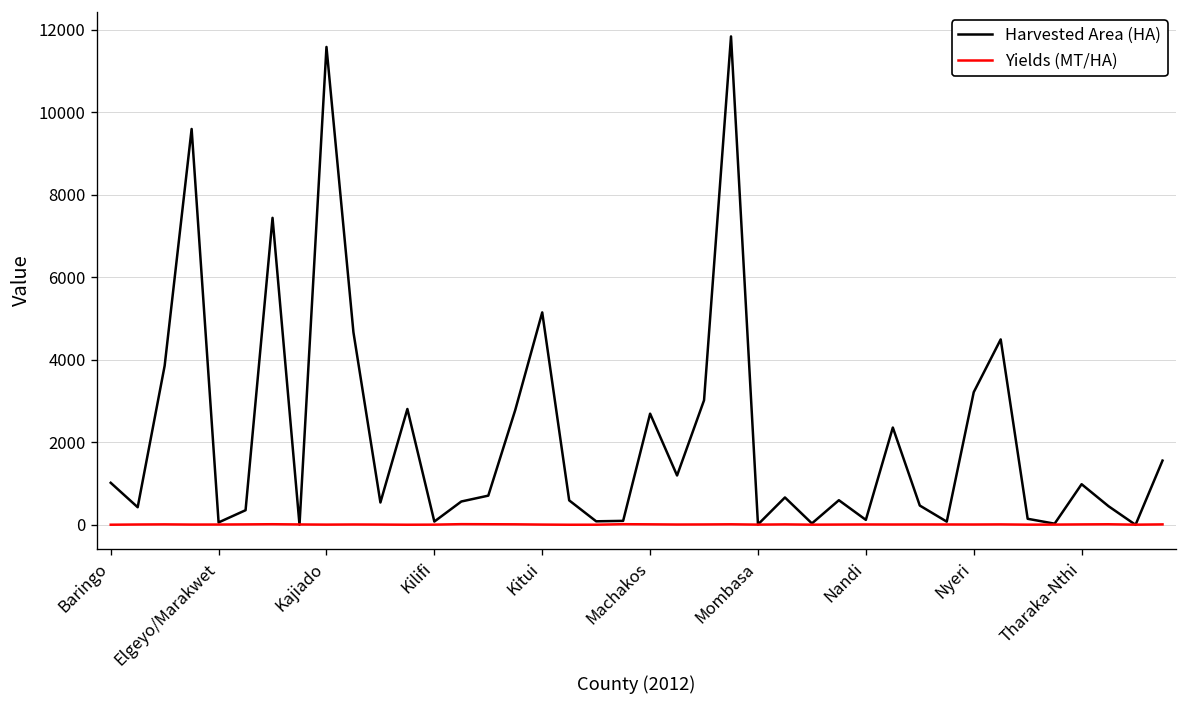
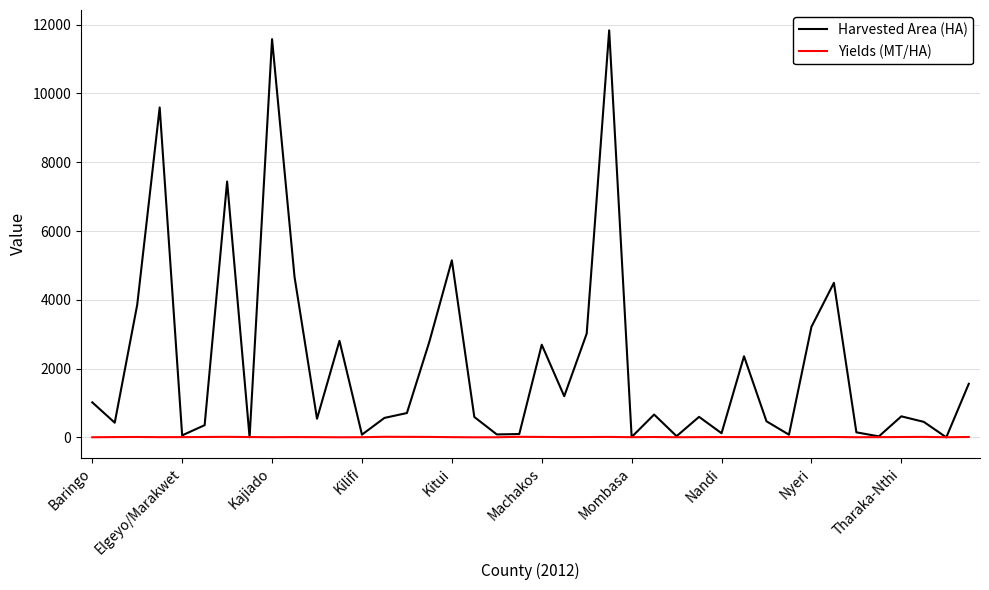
Harvested Area (HA), Tharaka-Nthi: 1000 -> 600
